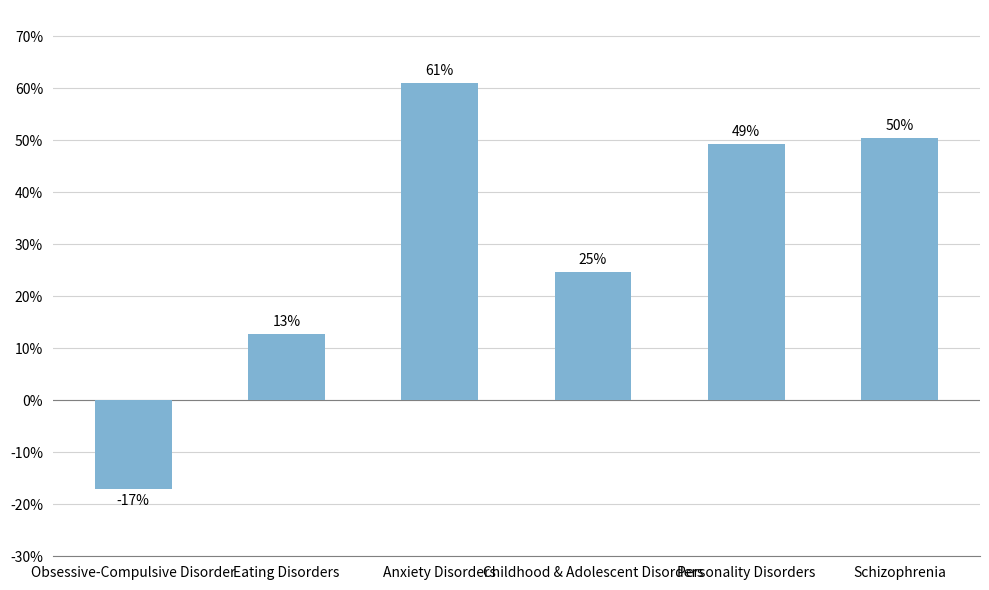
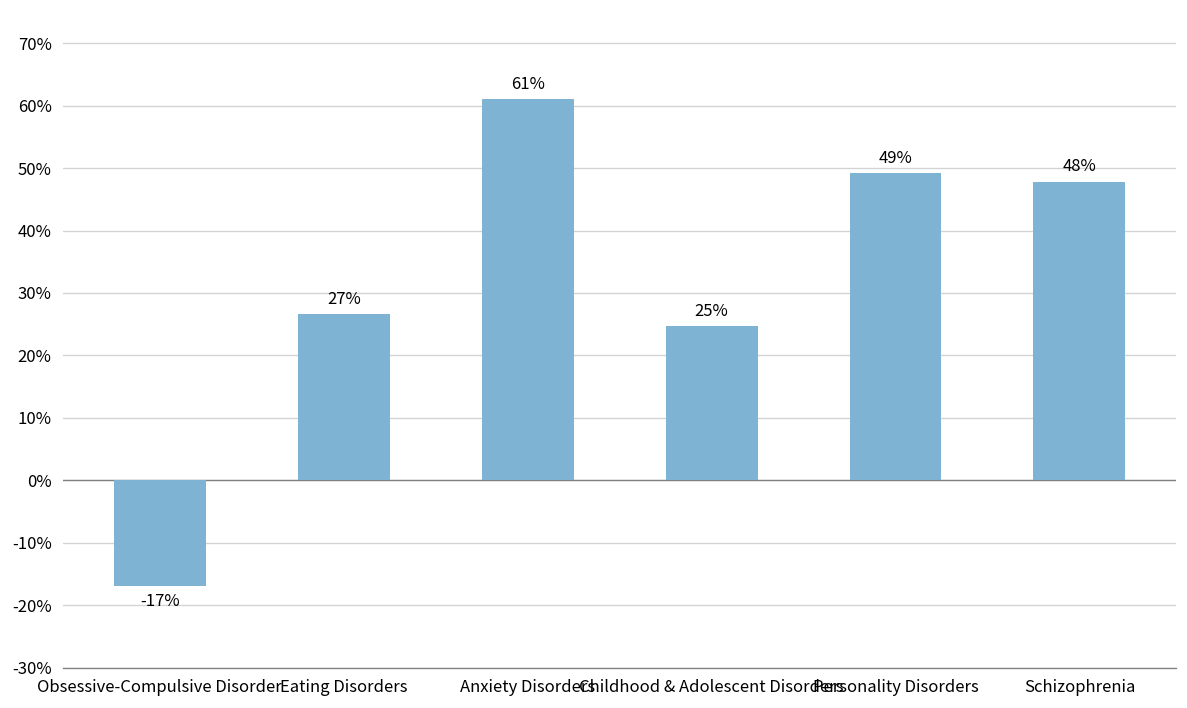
Eating Disorders: 13% -> 27%
Schizophrenia: 50% -> 48%
